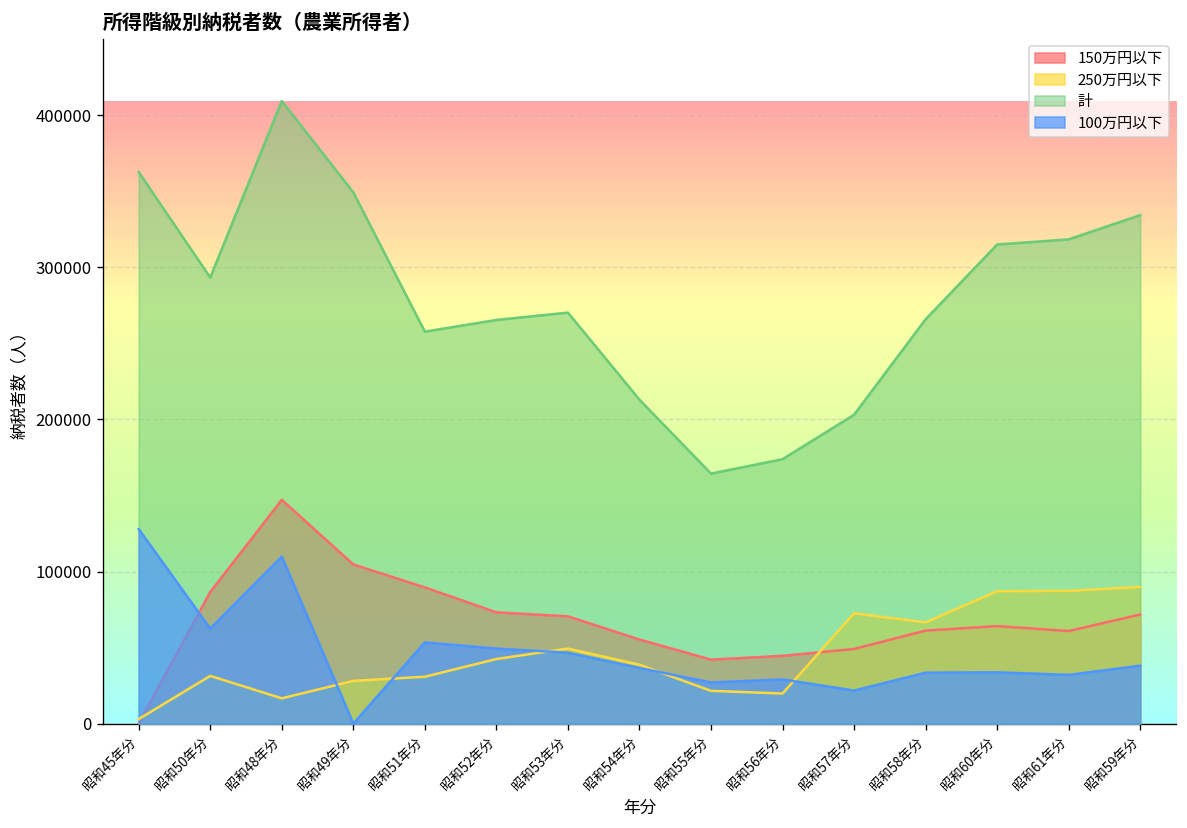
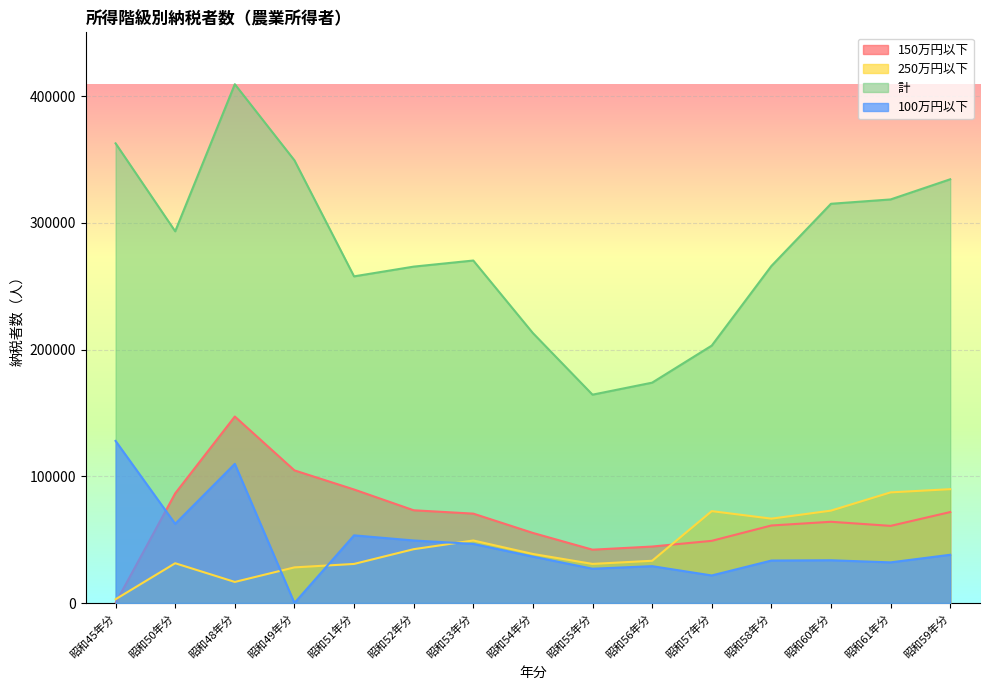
250万円以下, 昭和55年分: 22000 -> 31000
250万円以下, 昭和56年分: 20000 -> 33000
250万円以下, 昭和60年分: 87000 -> 73000
